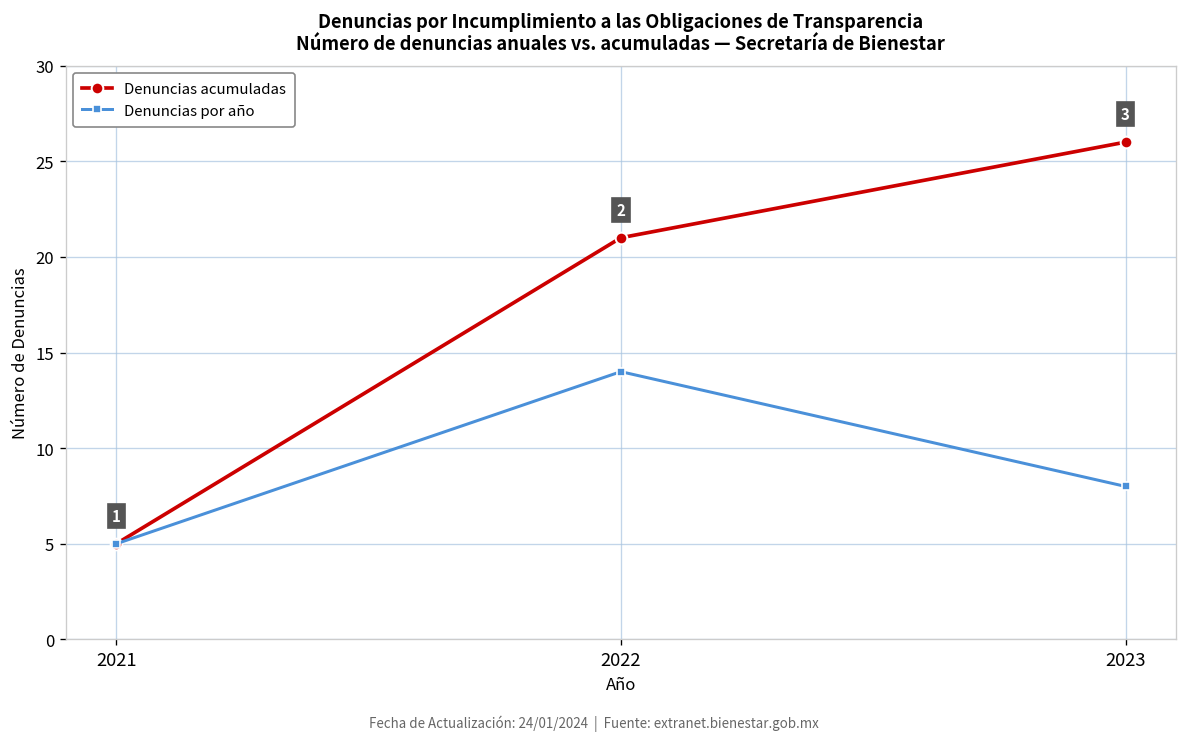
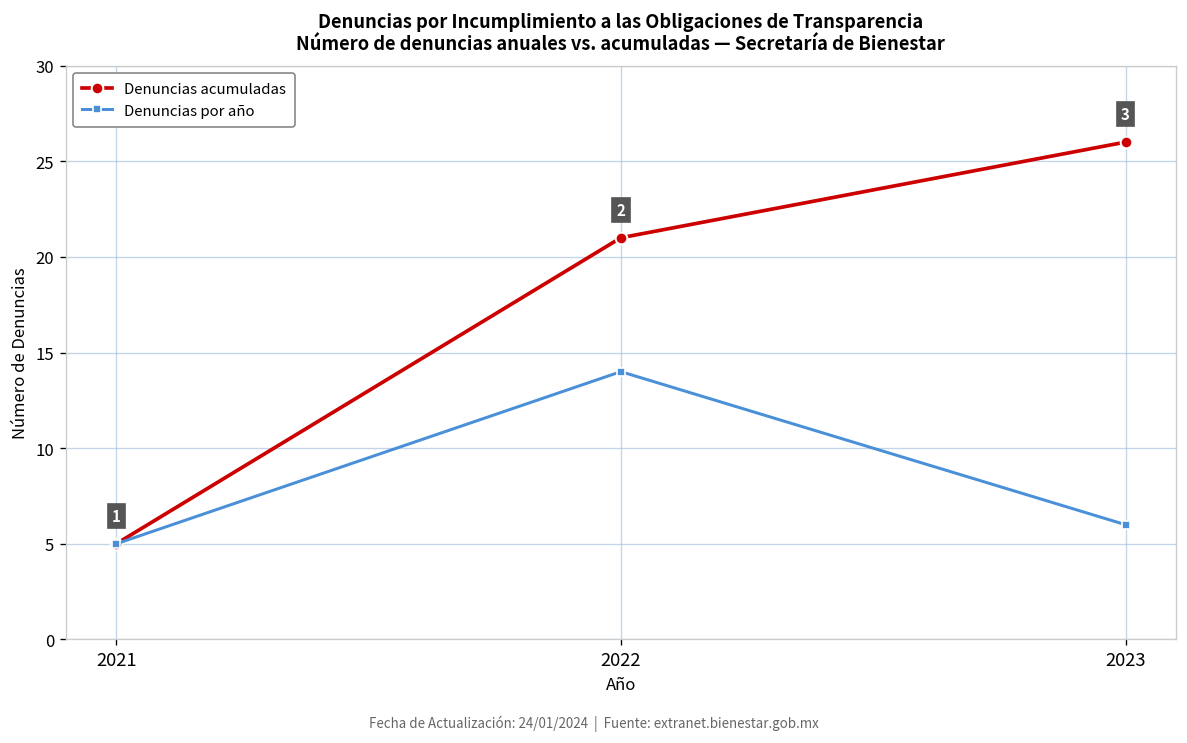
Denuncias por año, 2023: 8 -> 6
